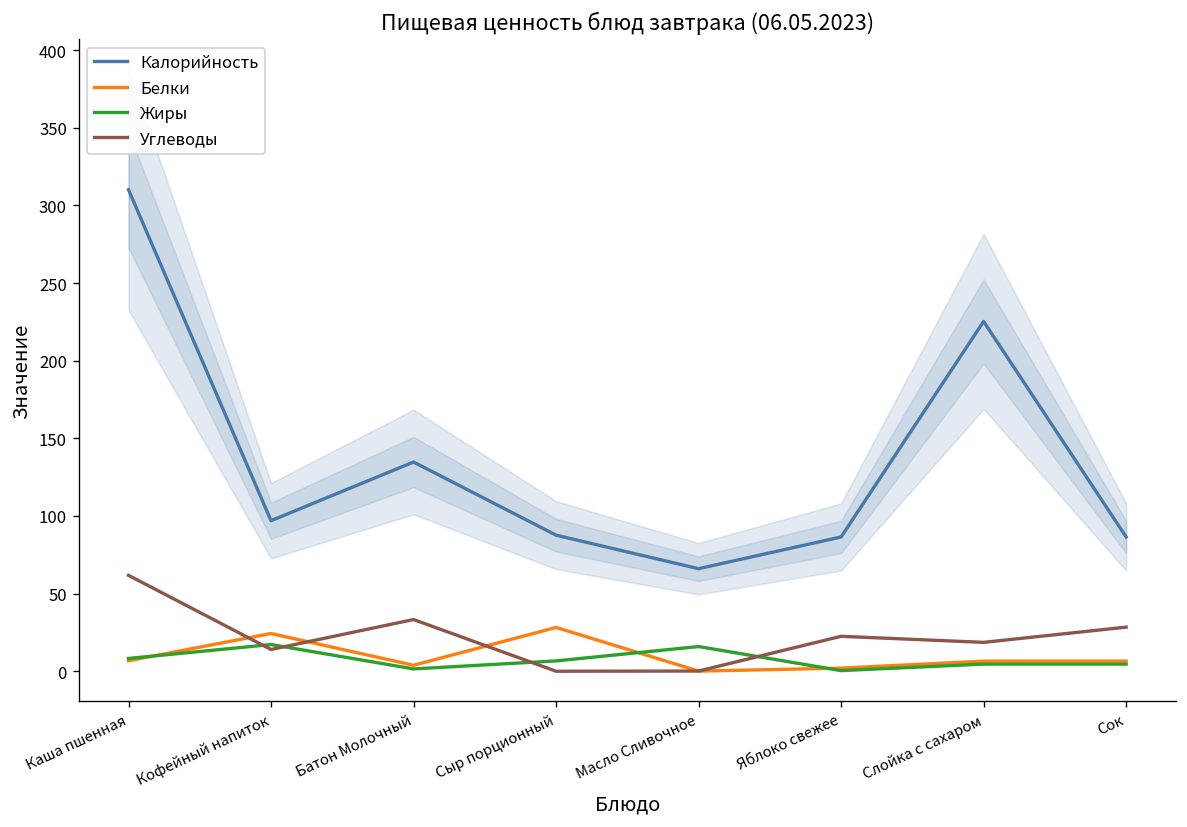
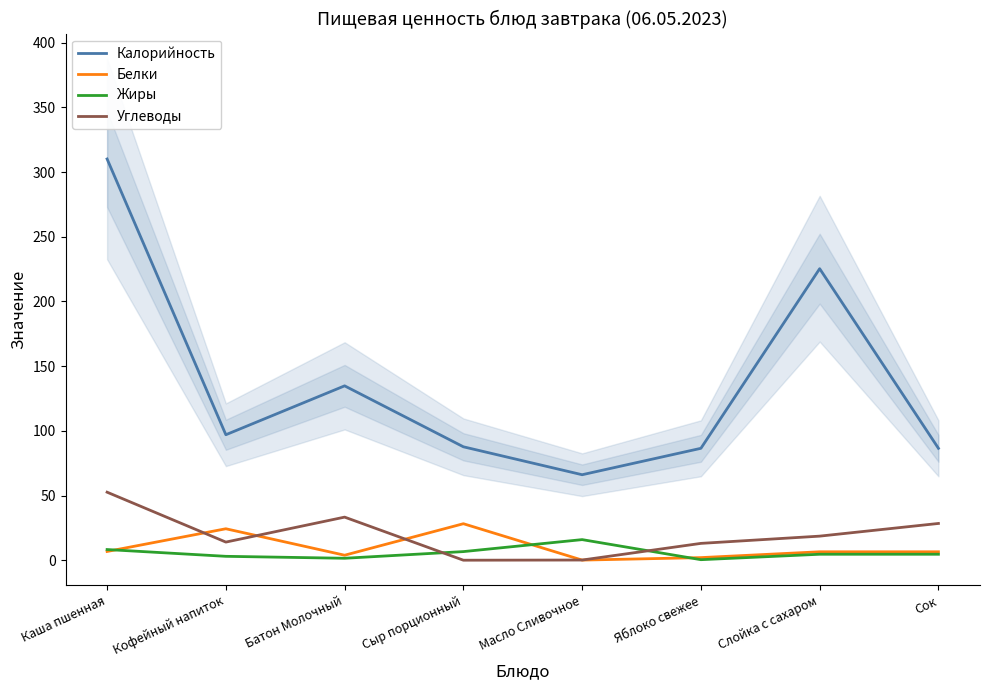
Углеводы, Каша пшенная: 62 -> 53
Жиры, Кофейный напиток: 17 -> 3
Углеводы, Яблоко свежее: 23 -> 13
